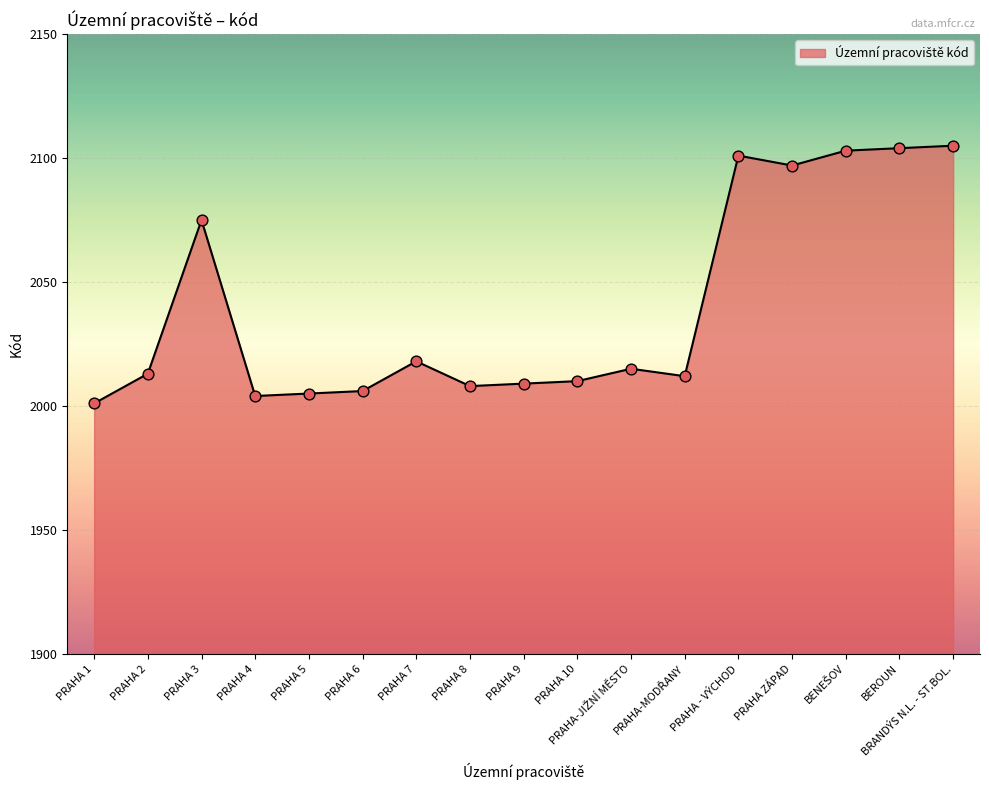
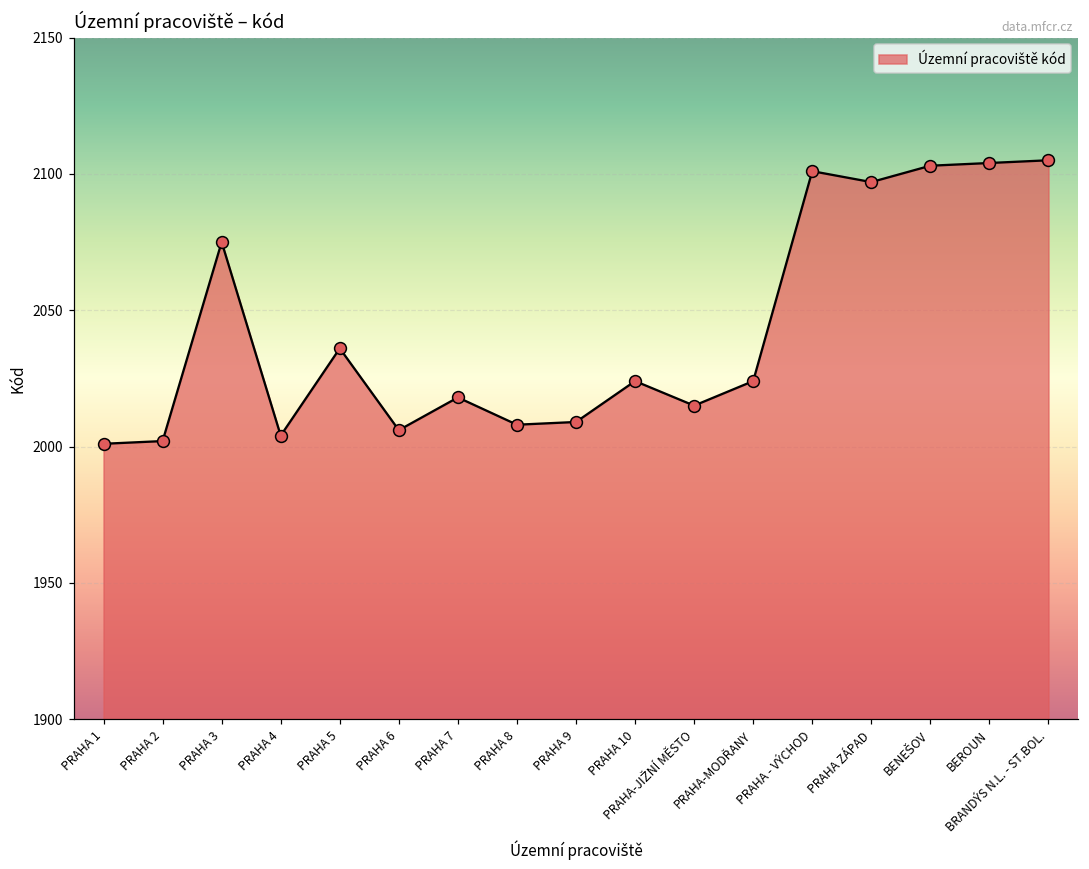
PRAHA 2: 2013 -> 2002
PRAHA 5: 2005 -> 2036
PRAHA 10: 2010 -> 2024
PRAHA-MODŘANY: 2012 -> 2024
